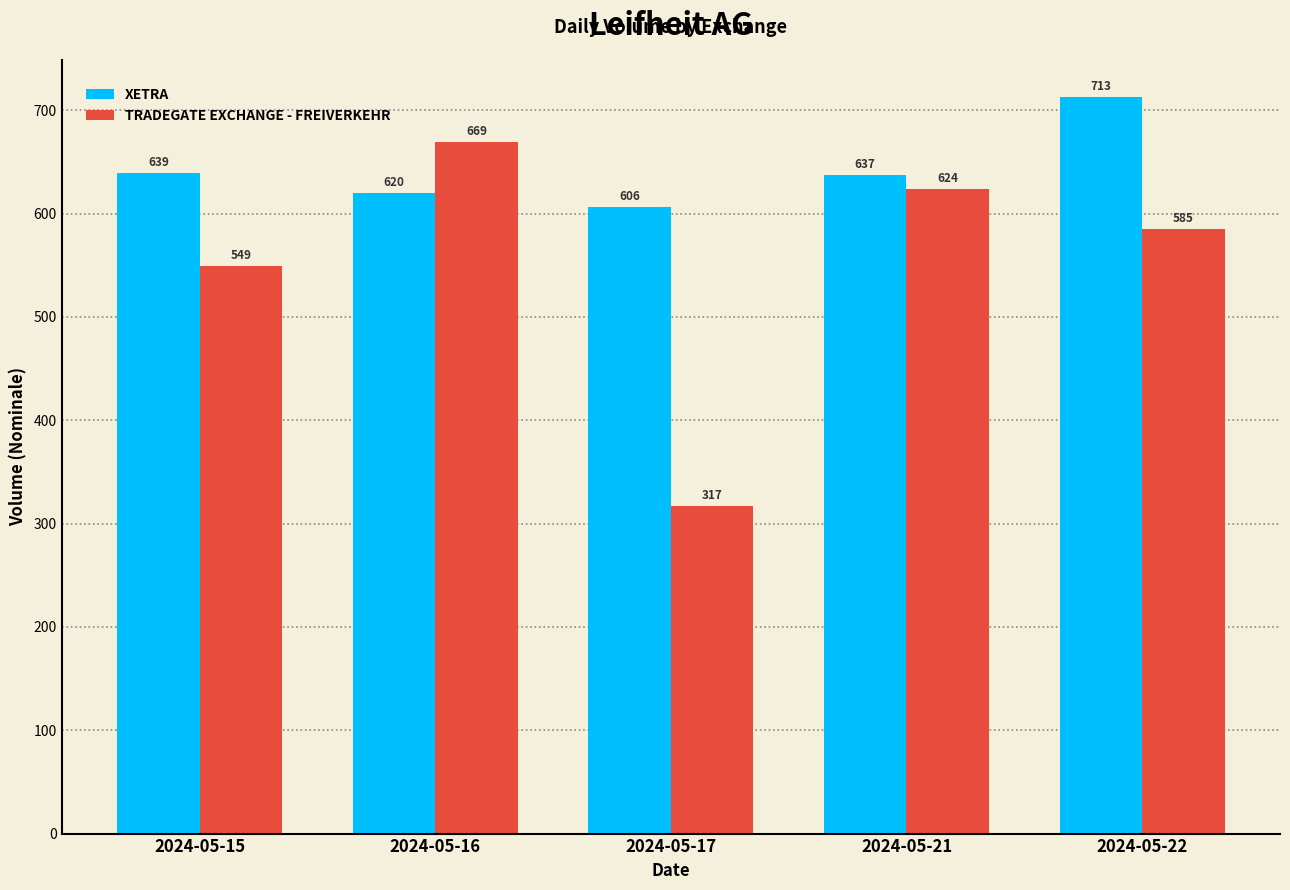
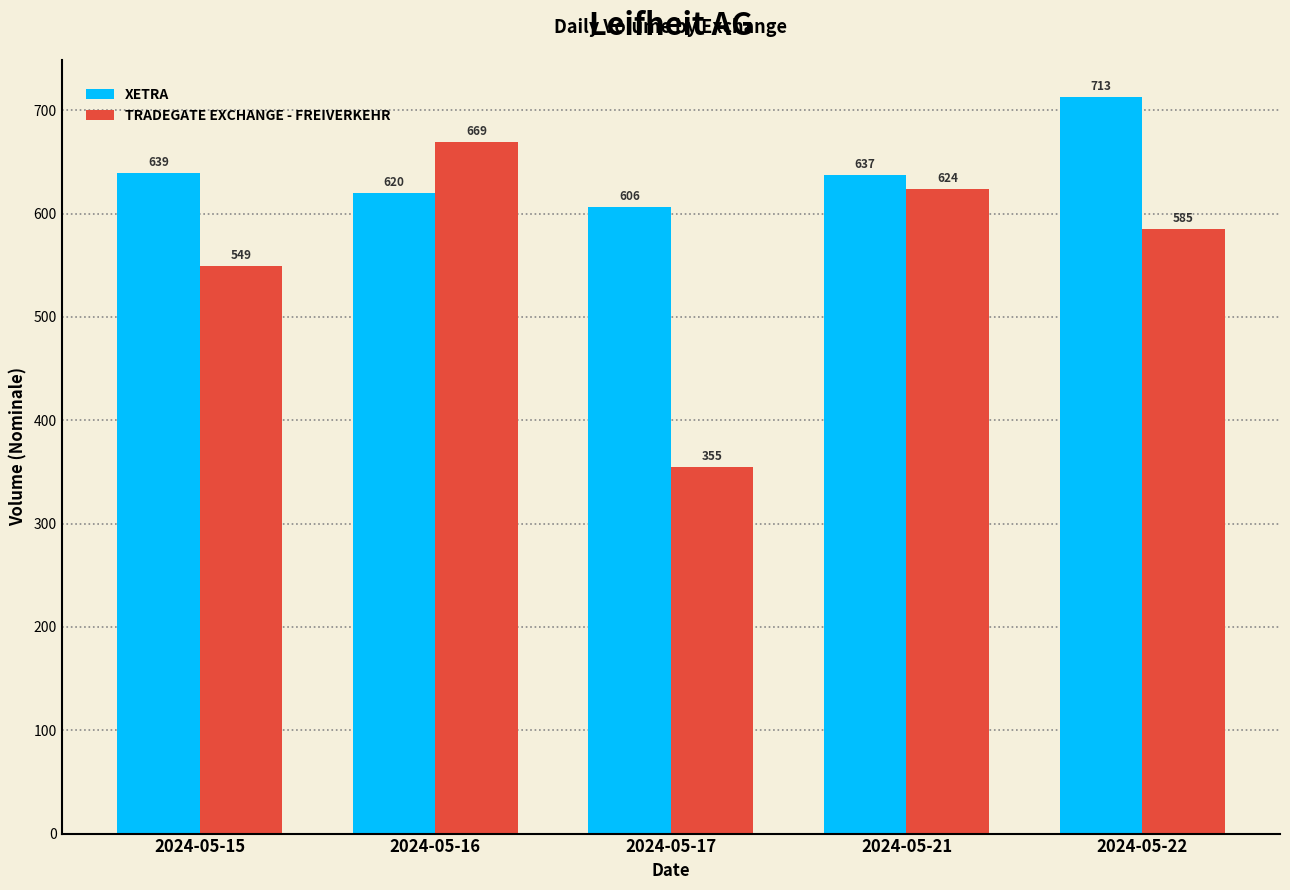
TRADEGATE EXCHANGE - FREIVERKEHR, 2024-05-17: 317 -> 355
